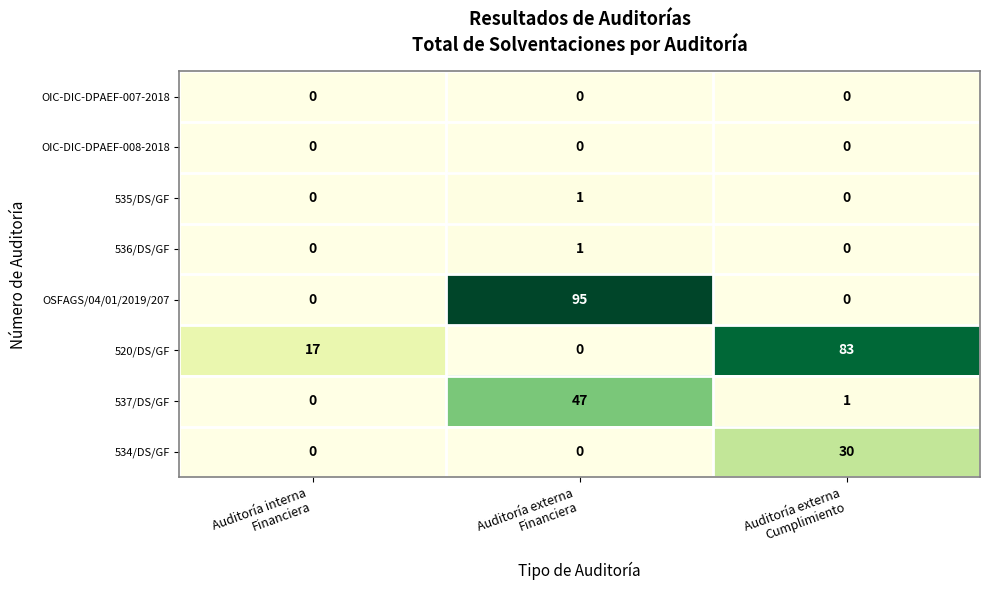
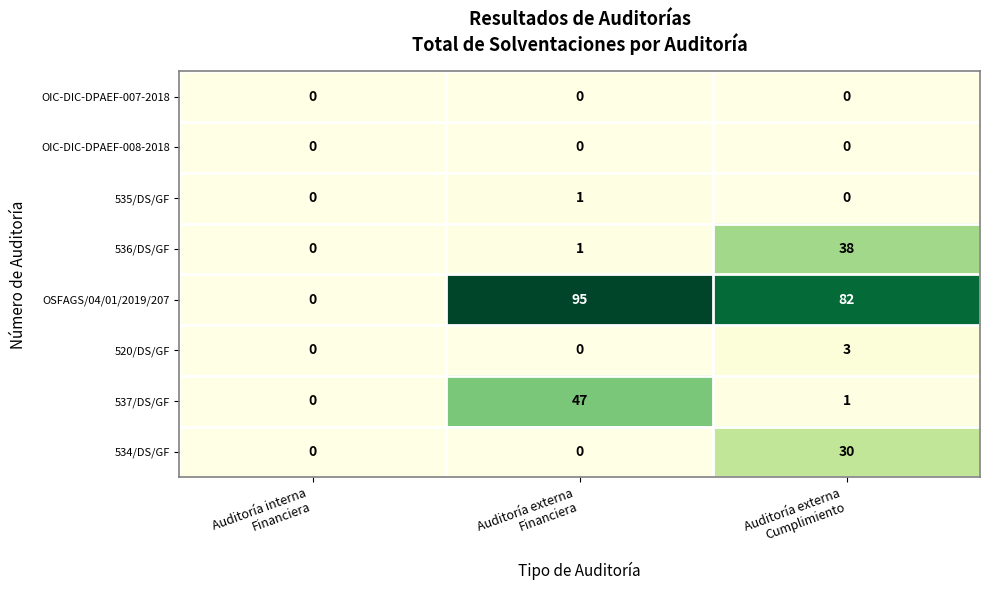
536/DS/GF, Auditoría externa Cumplimiento: 0 -> 38
OSFAGS/04/01/2019/207, Auditoría externa Cumplimiento: 0 -> 82
520/DS/GF, Auditoría interna Financiera: 17 -> 0
520/DS/GF, Auditoría externa Cumplimiento: 83 -> 3
